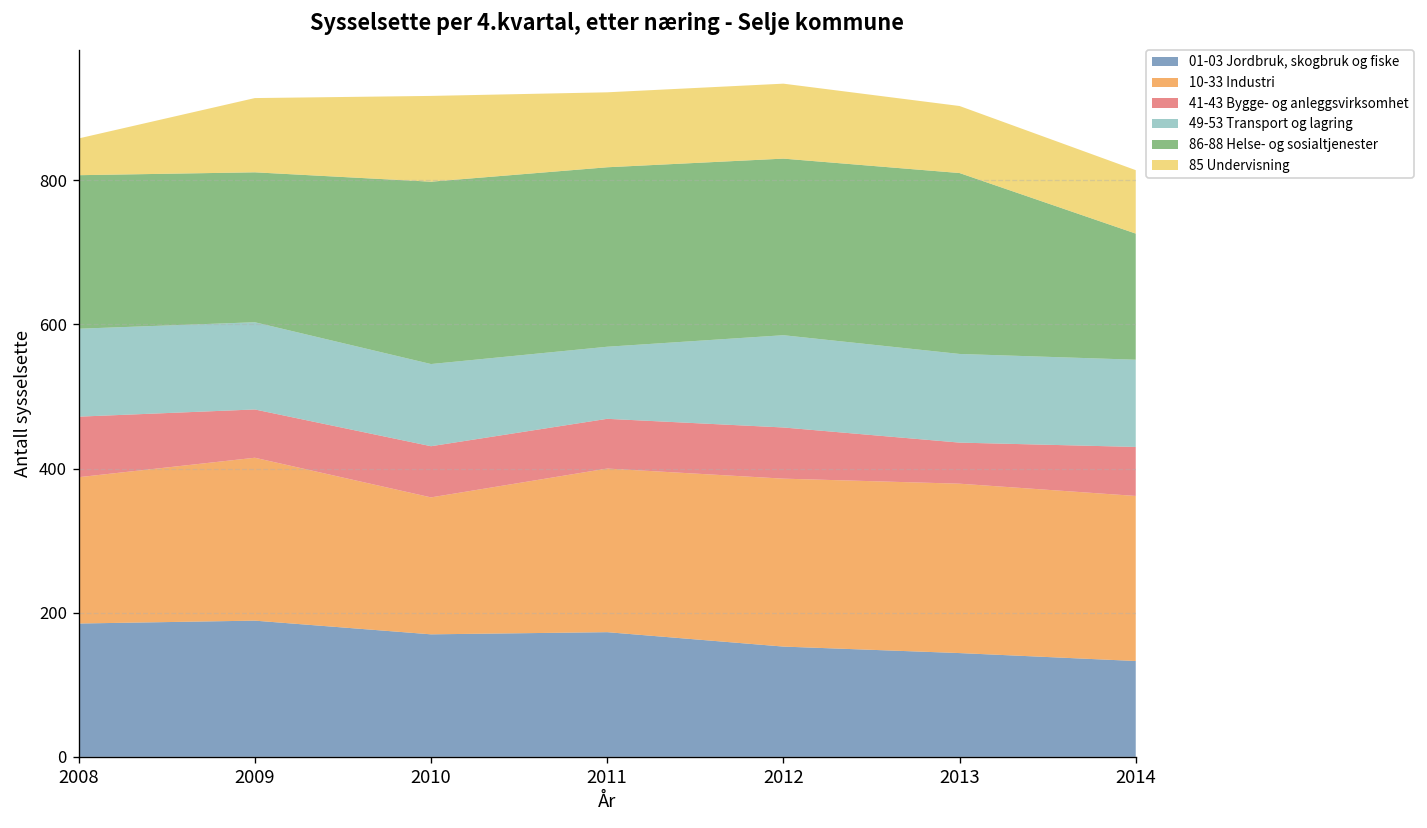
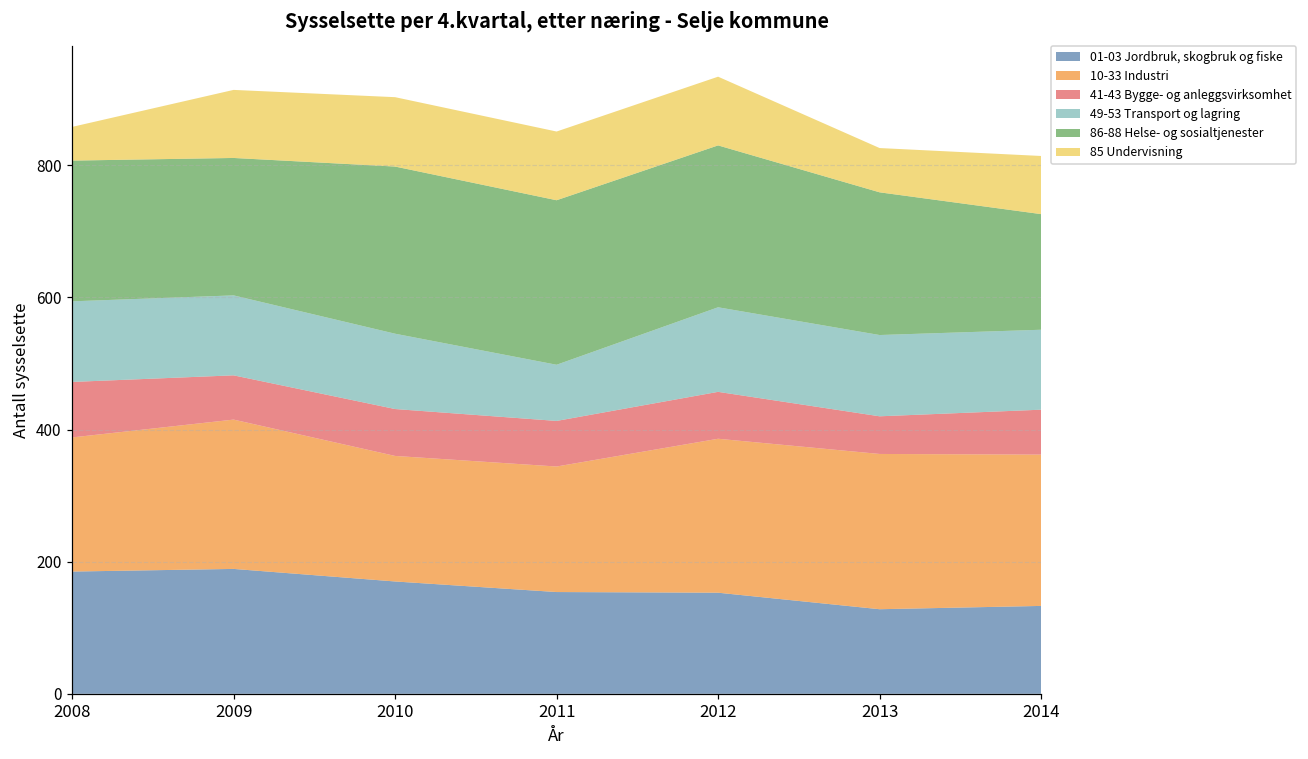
85 Undervisning, 2010: 120 -> 110
01-03 Jordbruk, skogbruk og fiske, 2011: 170 -> 150
10-33 Industri, 2011: 230 -> 190
49-53 Transport og lagring, 2011: 100 -> 90
01-03 Jordbruk, skogbruk og fiske, 2013: 140 -> 130
86-88 Helse- og sosialtjenester, 2013: 250 -> 220
85 Undervisning, 2013: 90 -> 70
